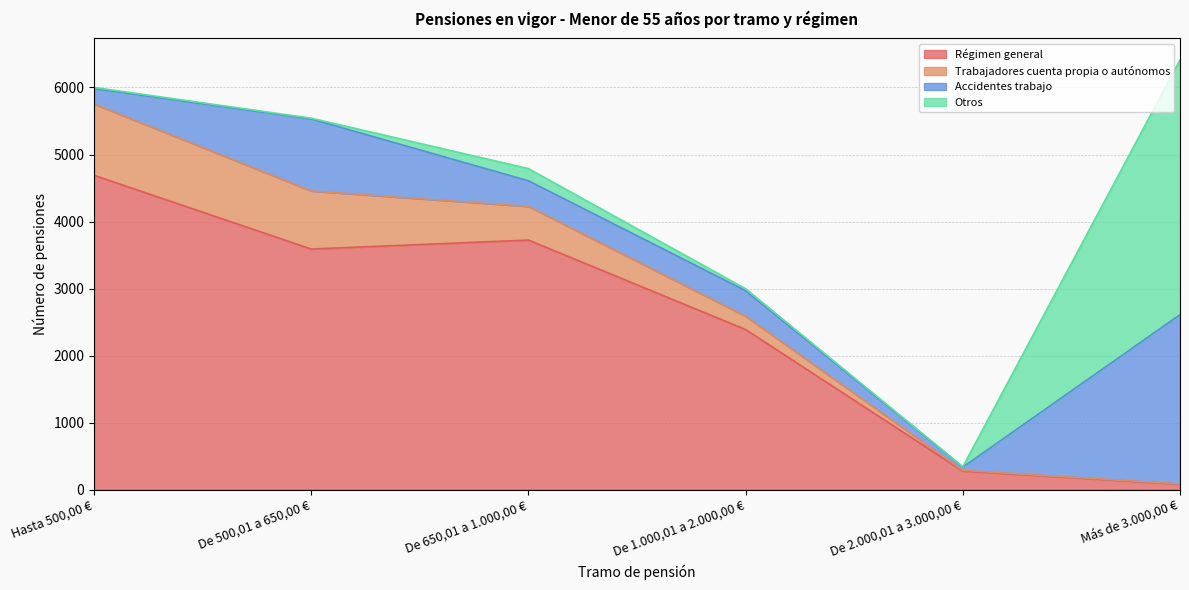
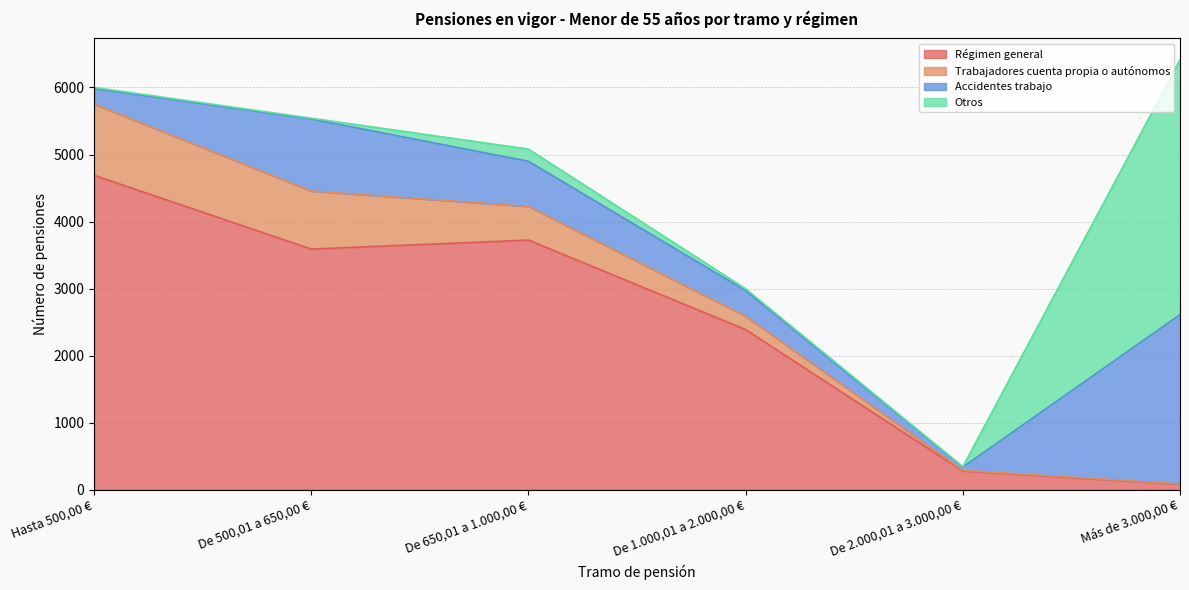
Accidentes trabajo, De 650,01 a 1.000,00 €: 400 -> 700
